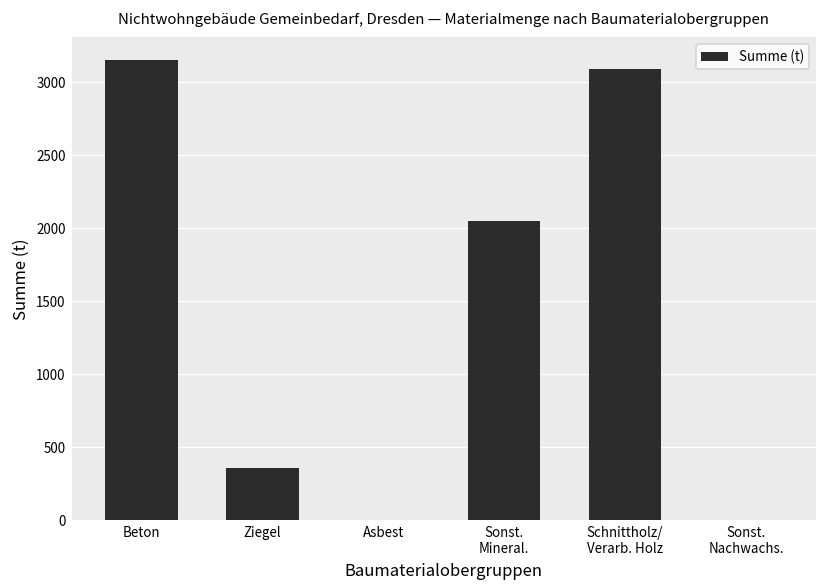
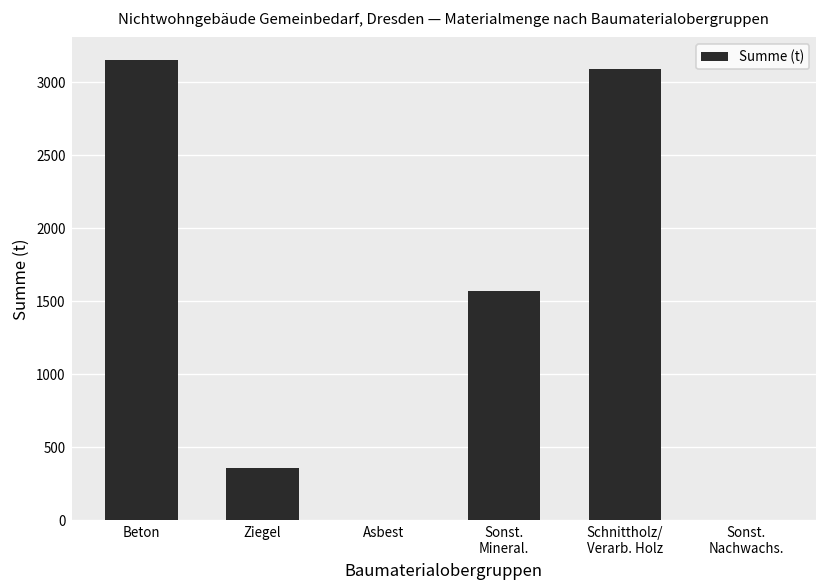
Sonst. Mineral.: 2050 -> 1570
